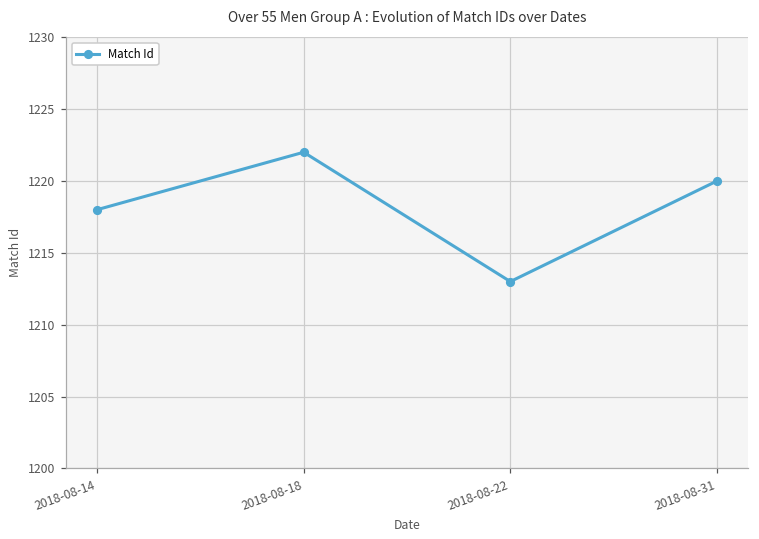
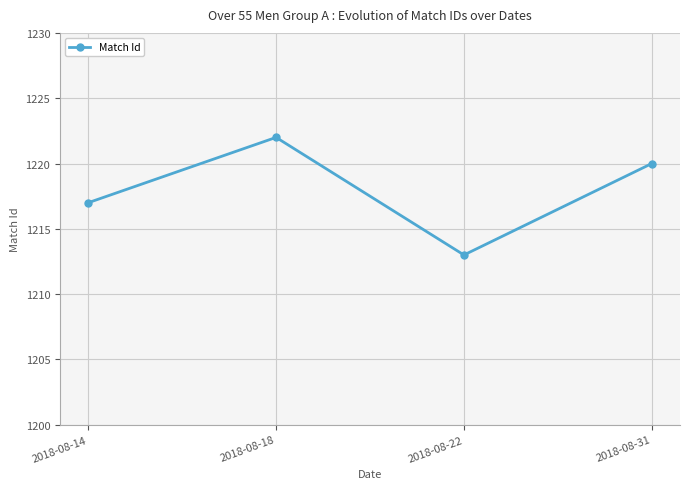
2018-08-14: 1218 -> 1217
